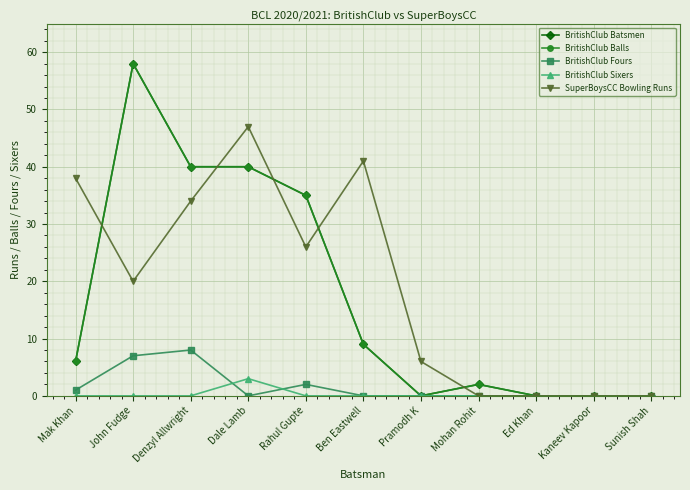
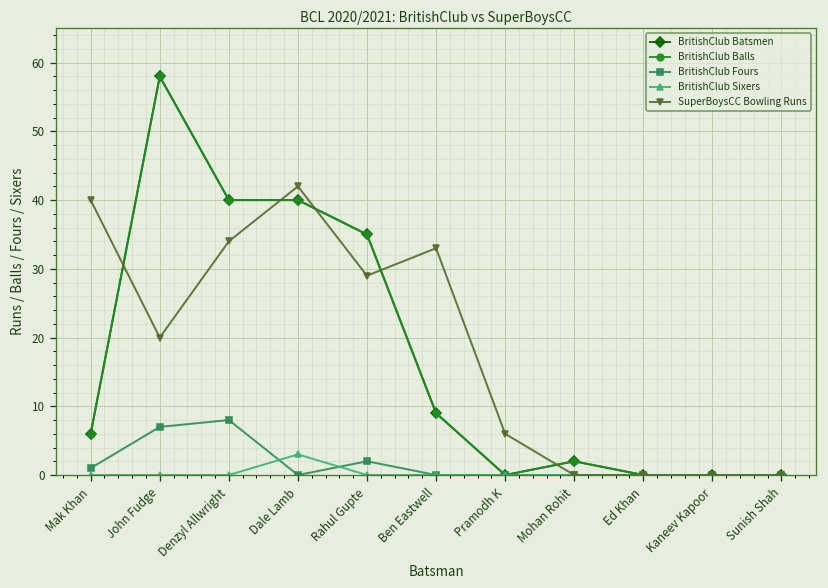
SuperBoysCC Bowling Runs, Mak Khan: 38 -> 40
SuperBoysCC Bowling Runs, Dale Lamb: 47 -> 42
SuperBoysCC Bowling Runs, Rahul Gupte: 26 -> 29
SuperBoysCC Bowling Runs, Ben Eastwell: 41 -> 33
